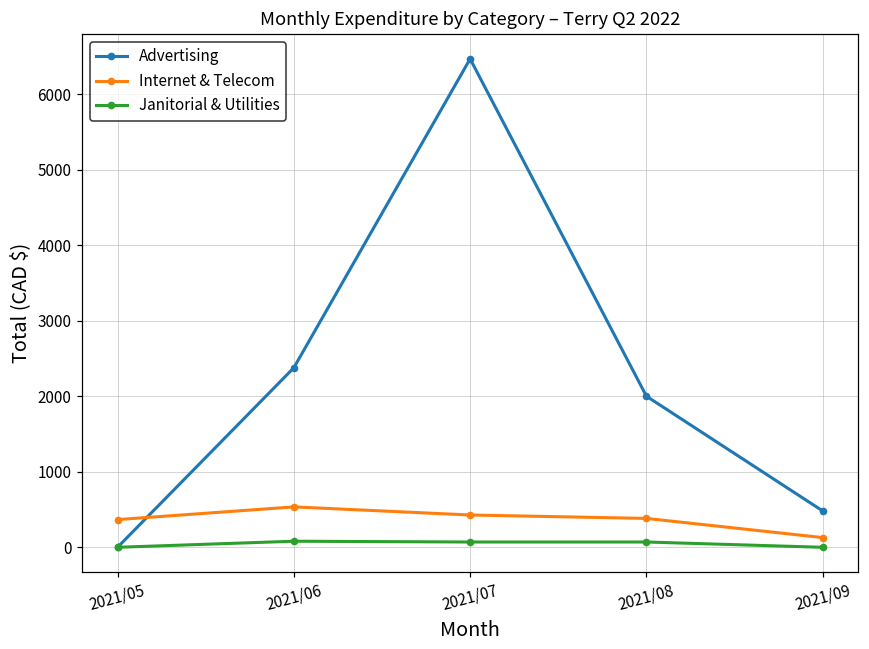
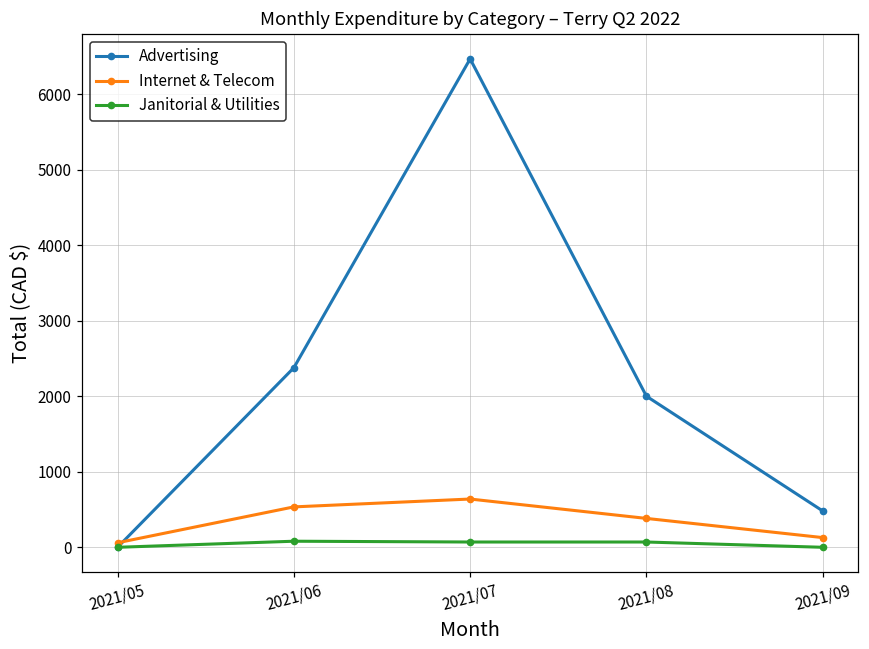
Internet & Telecom, 2021/05: 400 -> 100
Internet & Telecom, 2021/07: 400 -> 600
